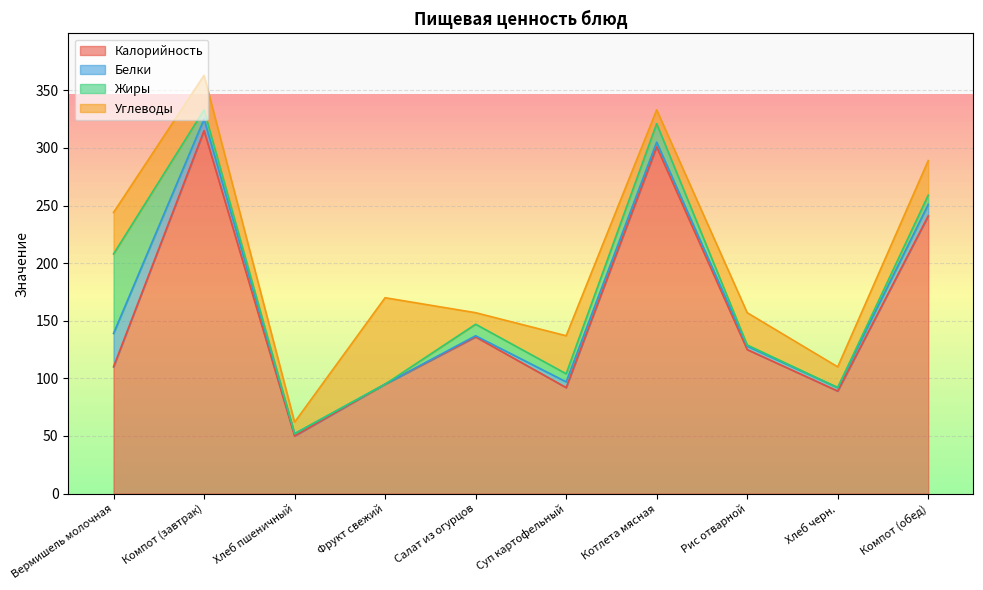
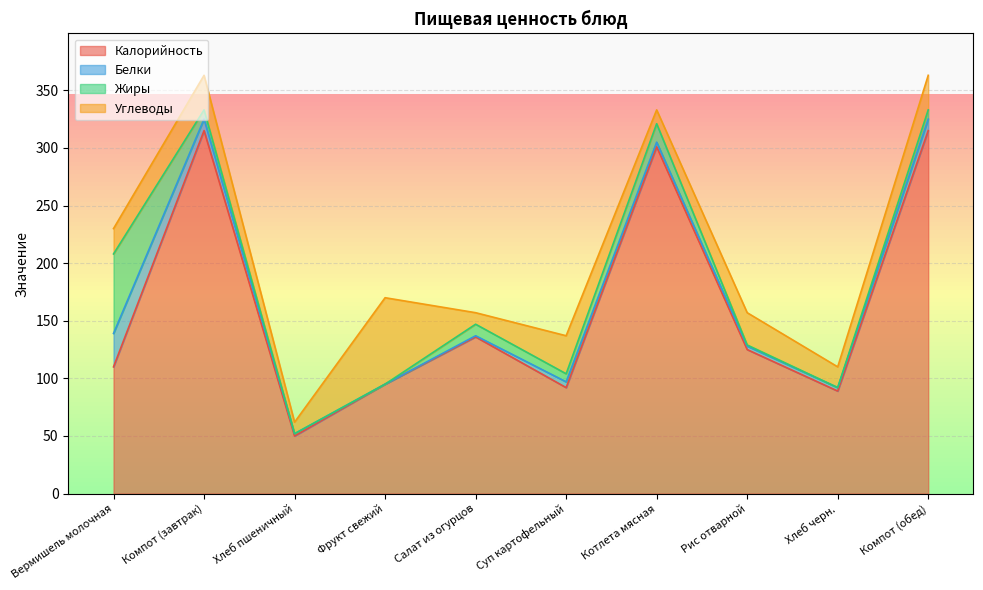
Углеводы, Вермишель молочная: 36 -> 22
Калорийность, Компот (обед): 241 -> 315
